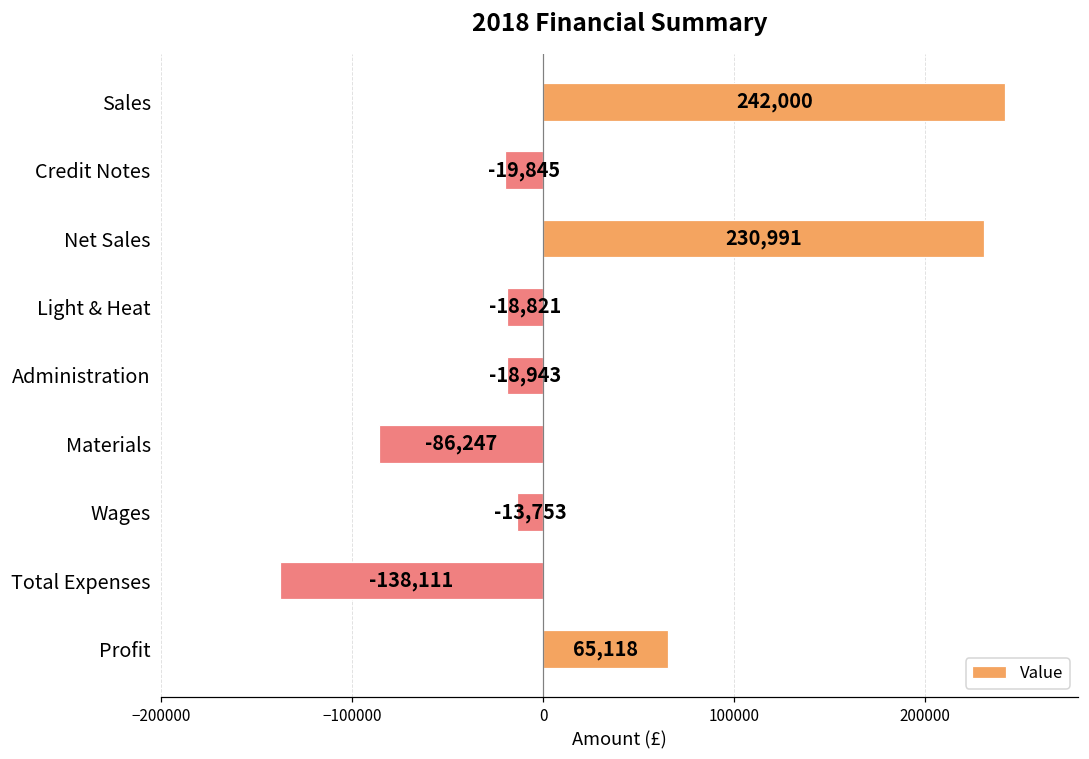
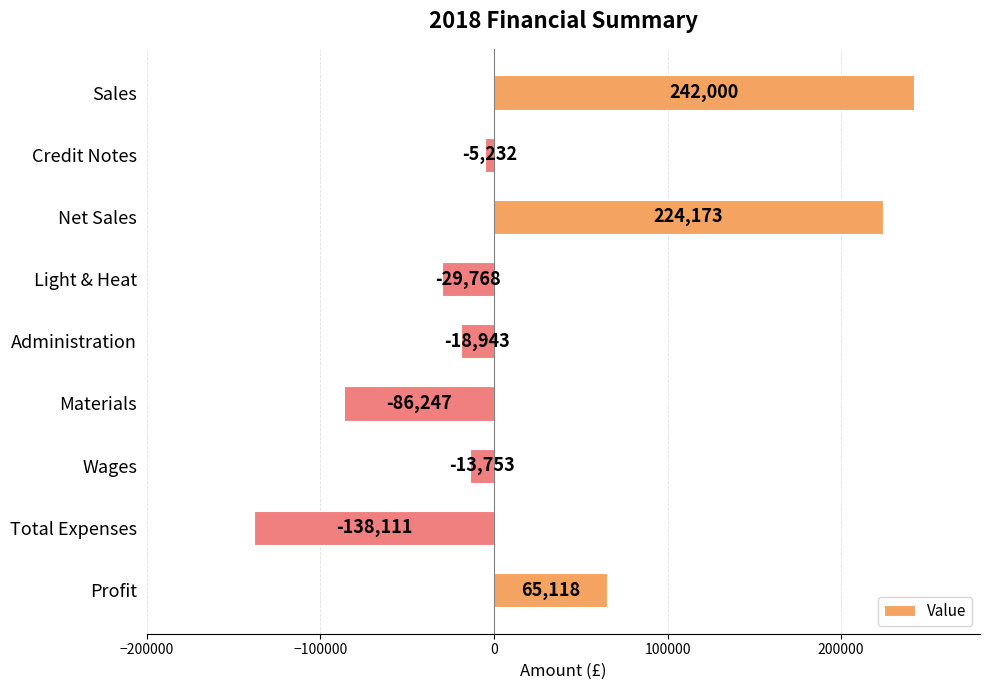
Credit Notes: -19,845 -> -5,232
Net Sales: 230,991 -> 224,173
Light & Heat: -18,821 -> -29,768
